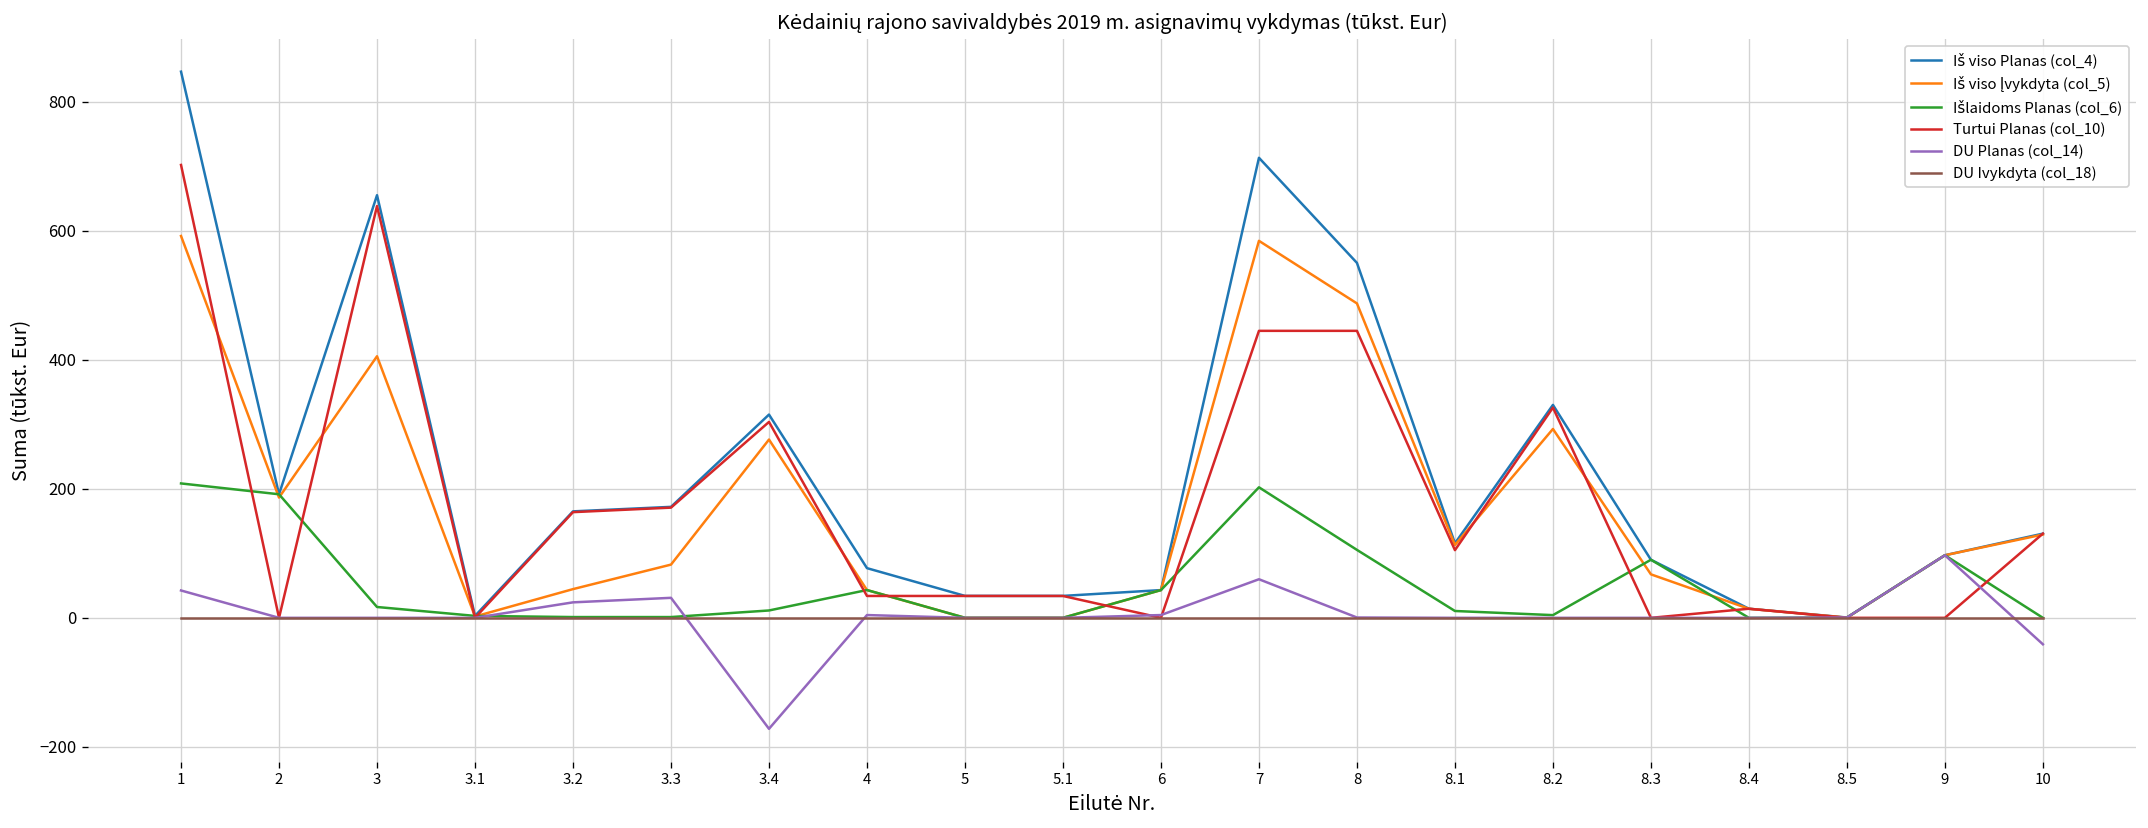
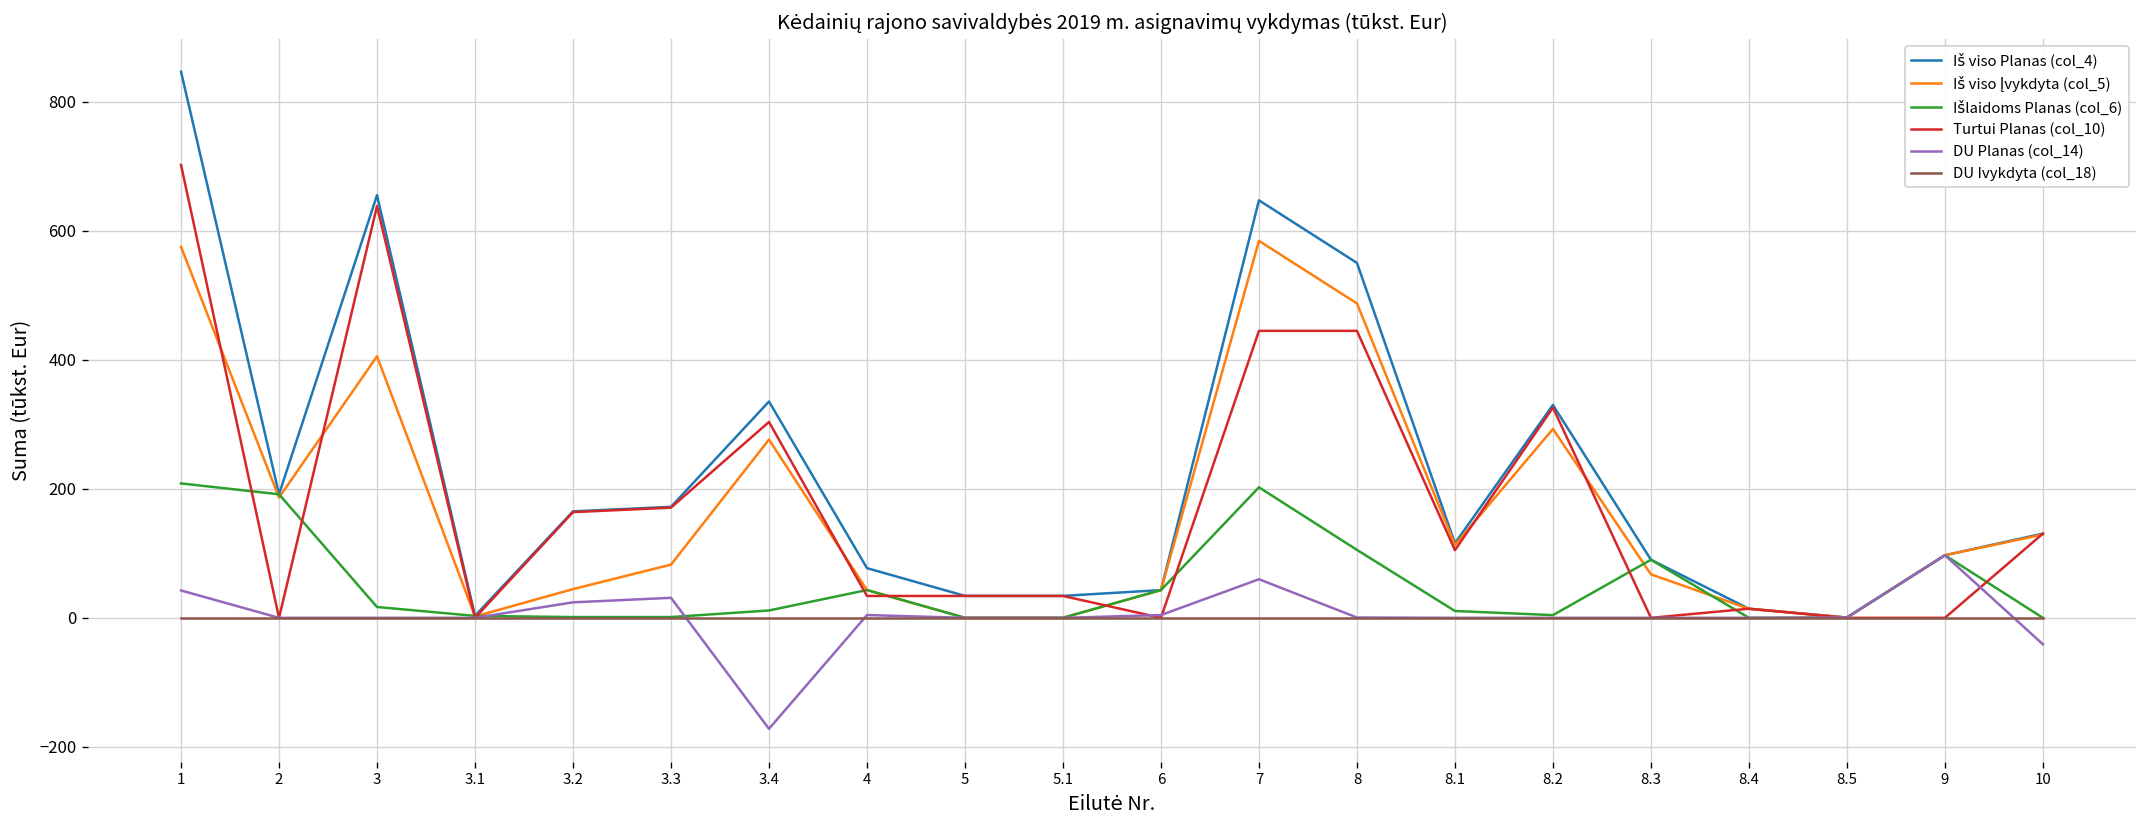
Iš viso Įvykdyta (col_5), 1: 590 -> 580
Iš viso Planas (col_4), 3.4: 320 -> 340
Iš viso Planas (col_4), 7: 710 -> 650
